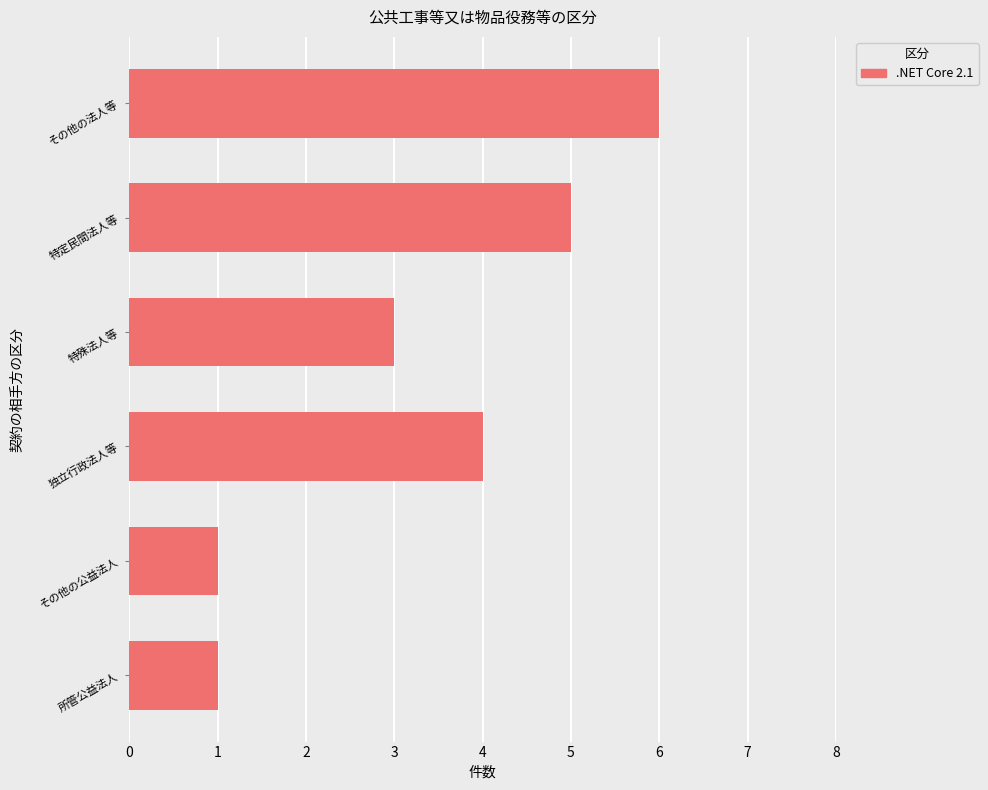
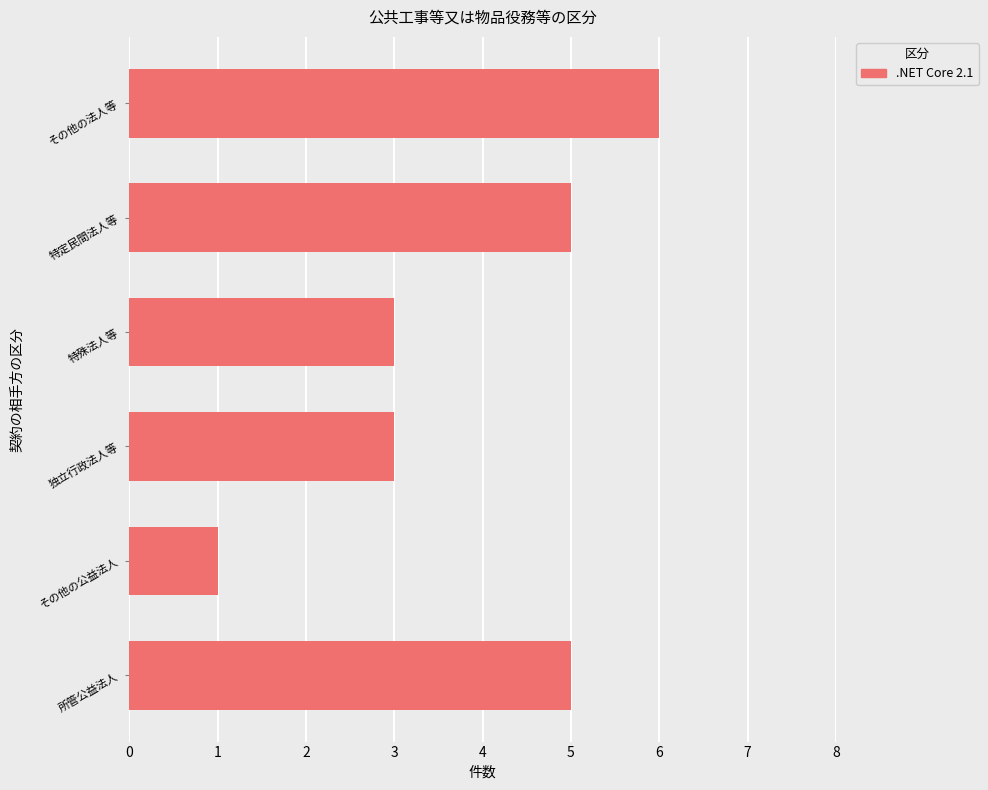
独立行政法人等: 4 -> 3
所管公益法人: 1 -> 5
